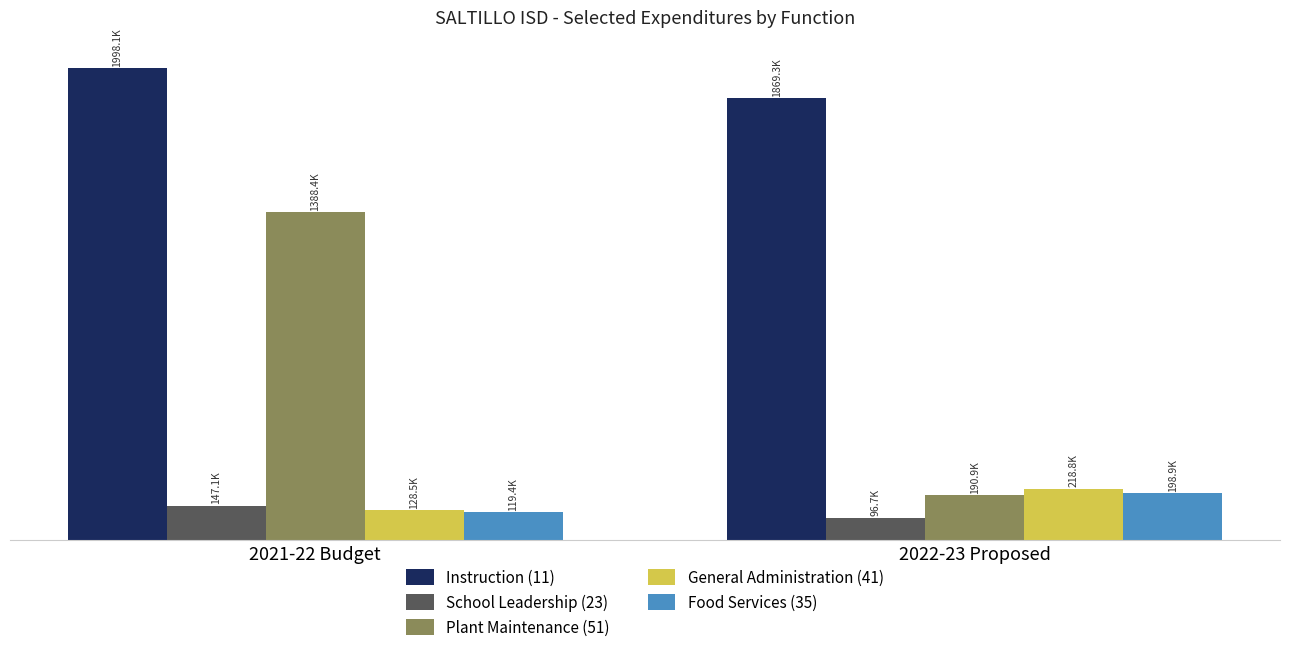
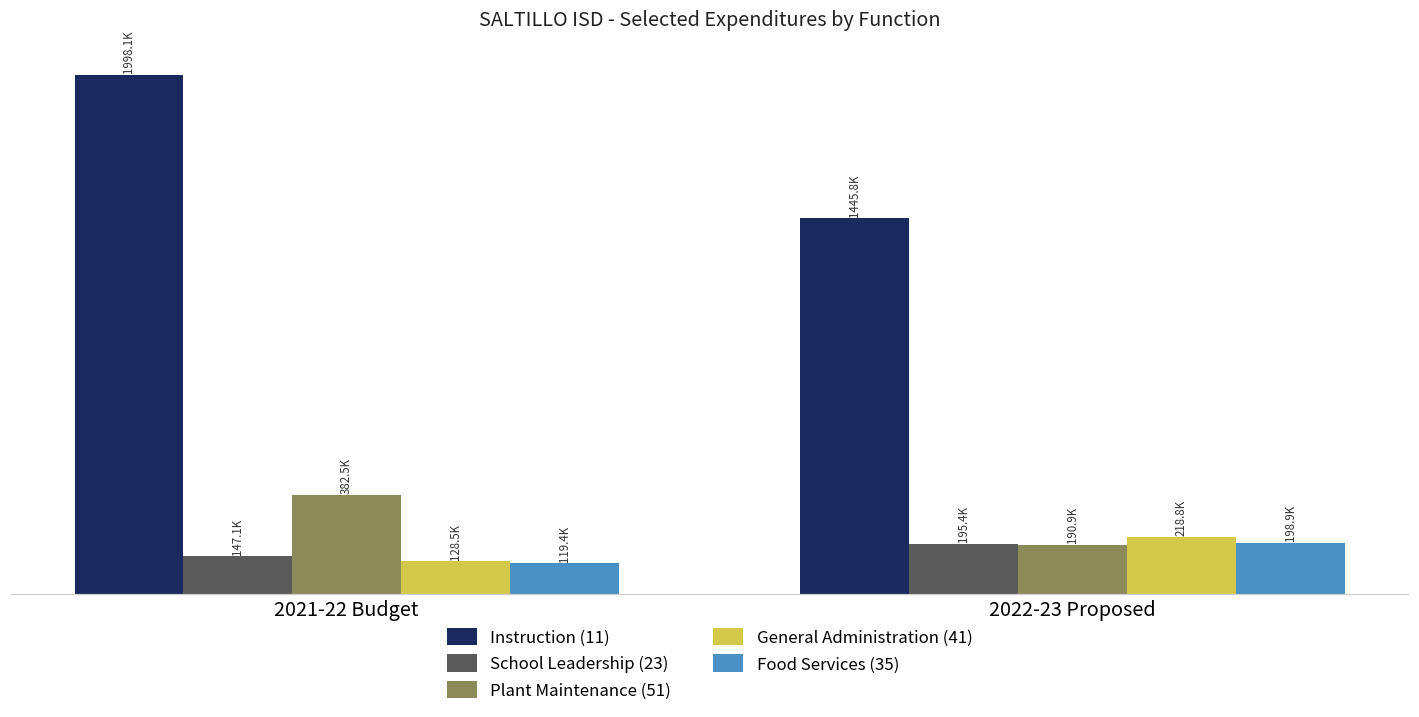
Plant Maintenance (51), 2021-22 Budget: 1388.4K -> 382.5K
Instruction (11), 2022-23 Proposed: 1869.3K -> 1445.8K
School Leadership (23), 2022-23 Proposed: 96.7K -> 195.4K
